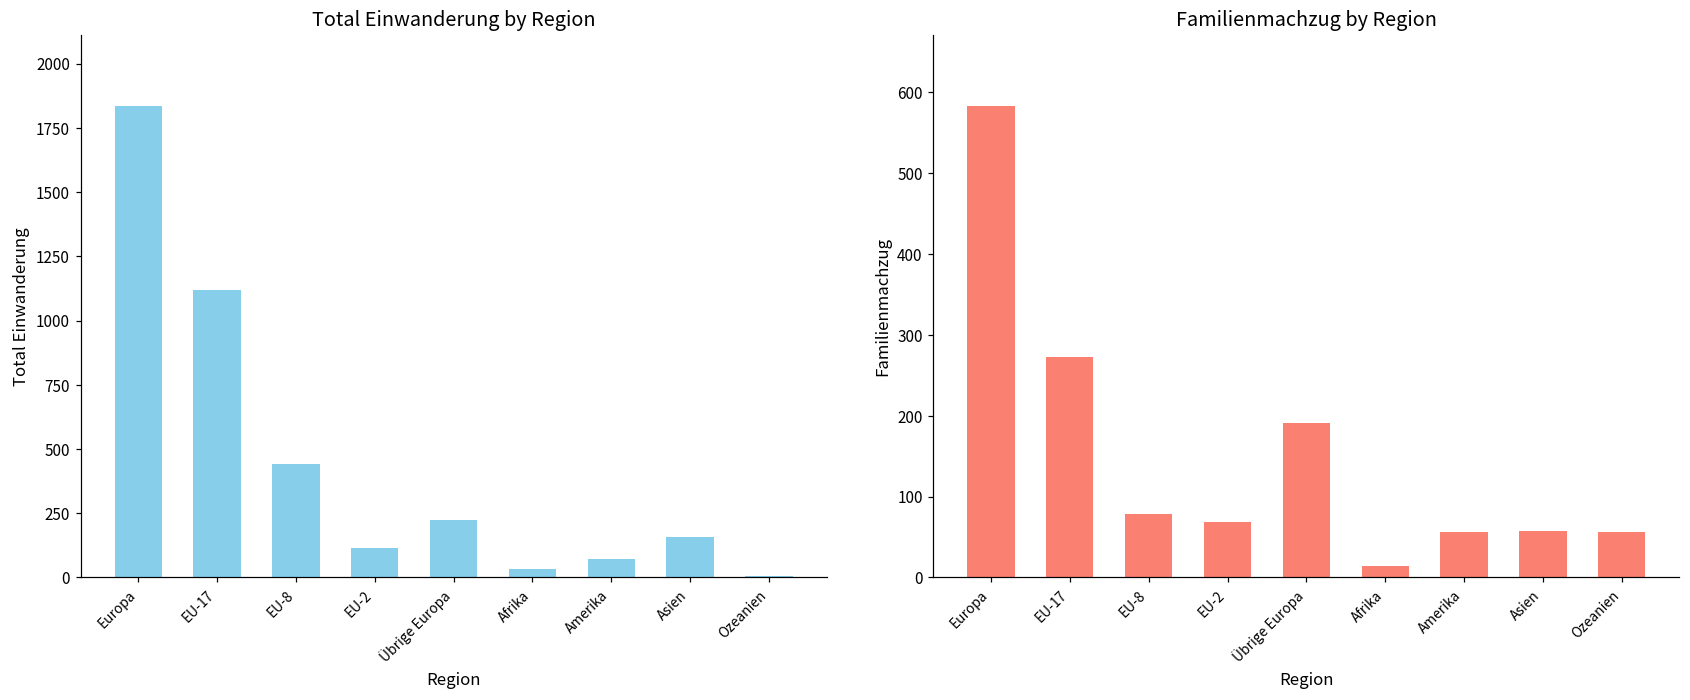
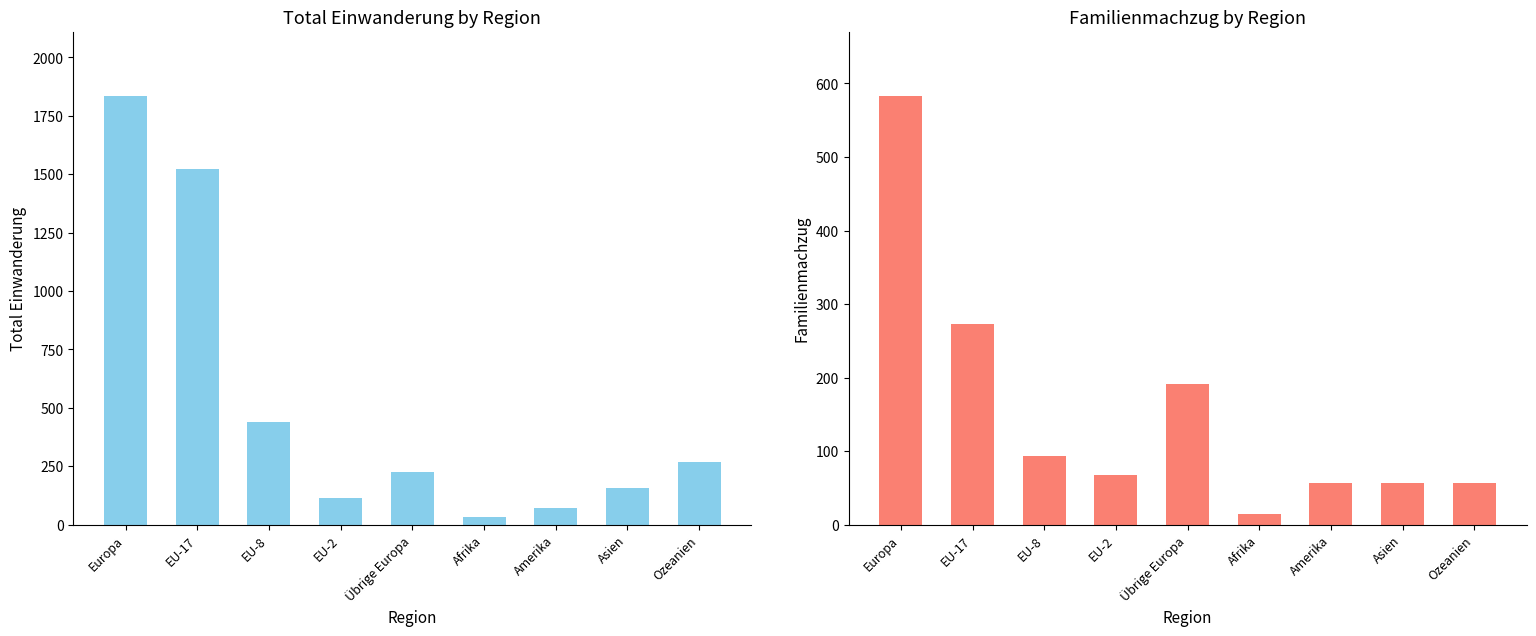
Total Einwanderung by Region, EU-17: 1120 -> 1520
Total Einwanderung by Region, Ozeanien: 10 -> 270
Familienmachzug by Region, EU-8: 80 -> 90
